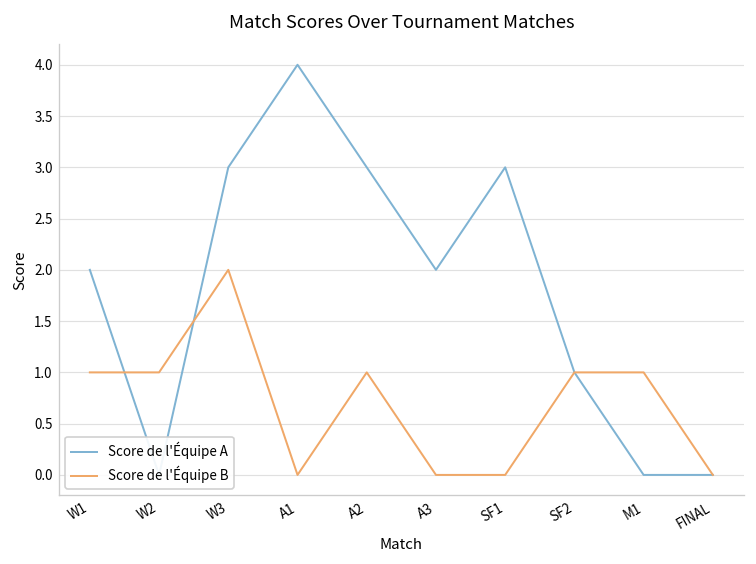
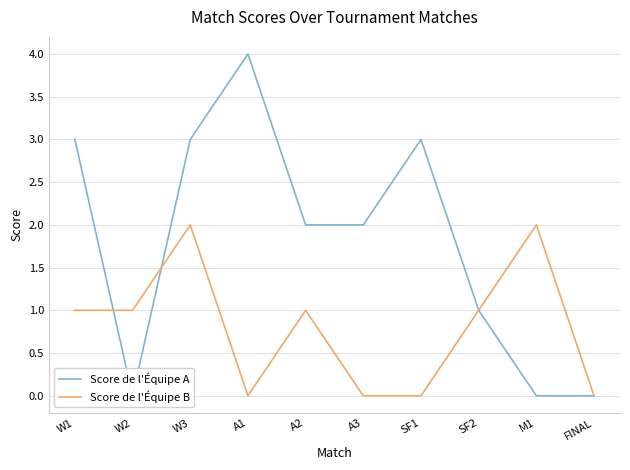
Score de l'Équipe A, W1: 2 -> 3
Score de l'Équipe A, A2: 3 -> 2
Score de l'Équipe B, M1: 1 -> 2
